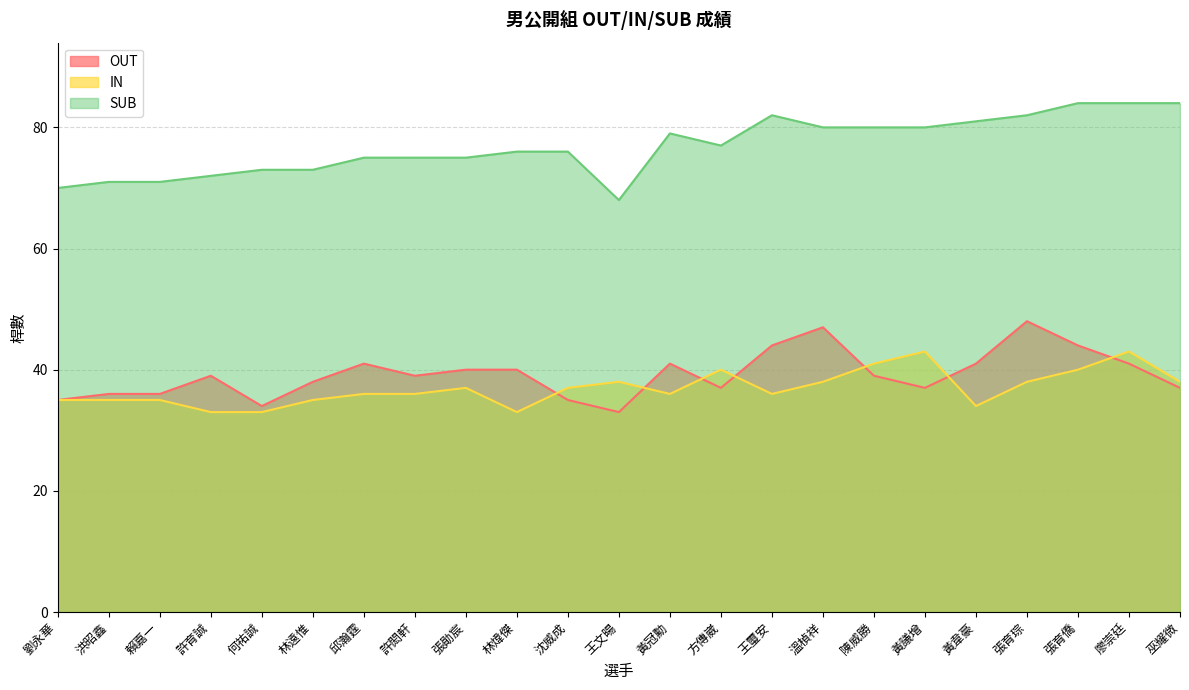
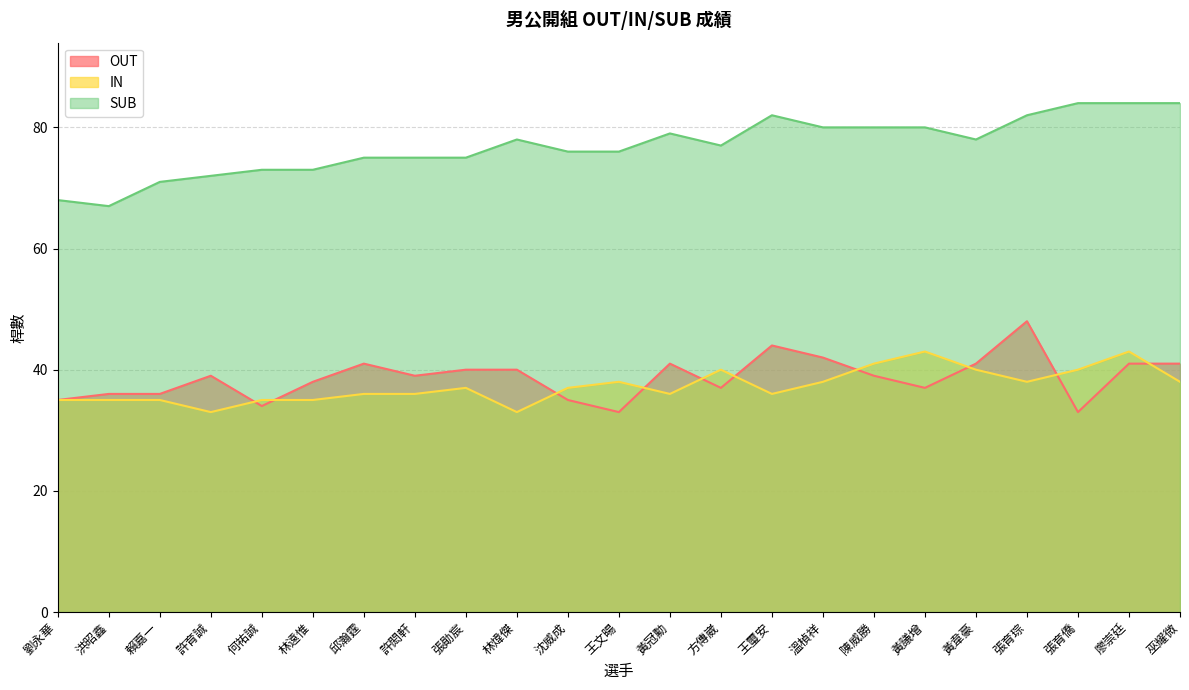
SUB, 劉永華: 70 -> 68
SUB, 洪昭鑫: 71 -> 67
IN, 何祐誠: 33 -> 35
SUB, 林煒傑: 76 -> 78
SUB, 王文暘: 68 -> 76
OUT, 溫楨祥: 47 -> 42
IN, 黃韋豪: 34 -> 40
SUB, 黃韋豪: 81 -> 78
OUT, 張育僑: 44 -> 33
OUT, 巫耀微: 37 -> 41
